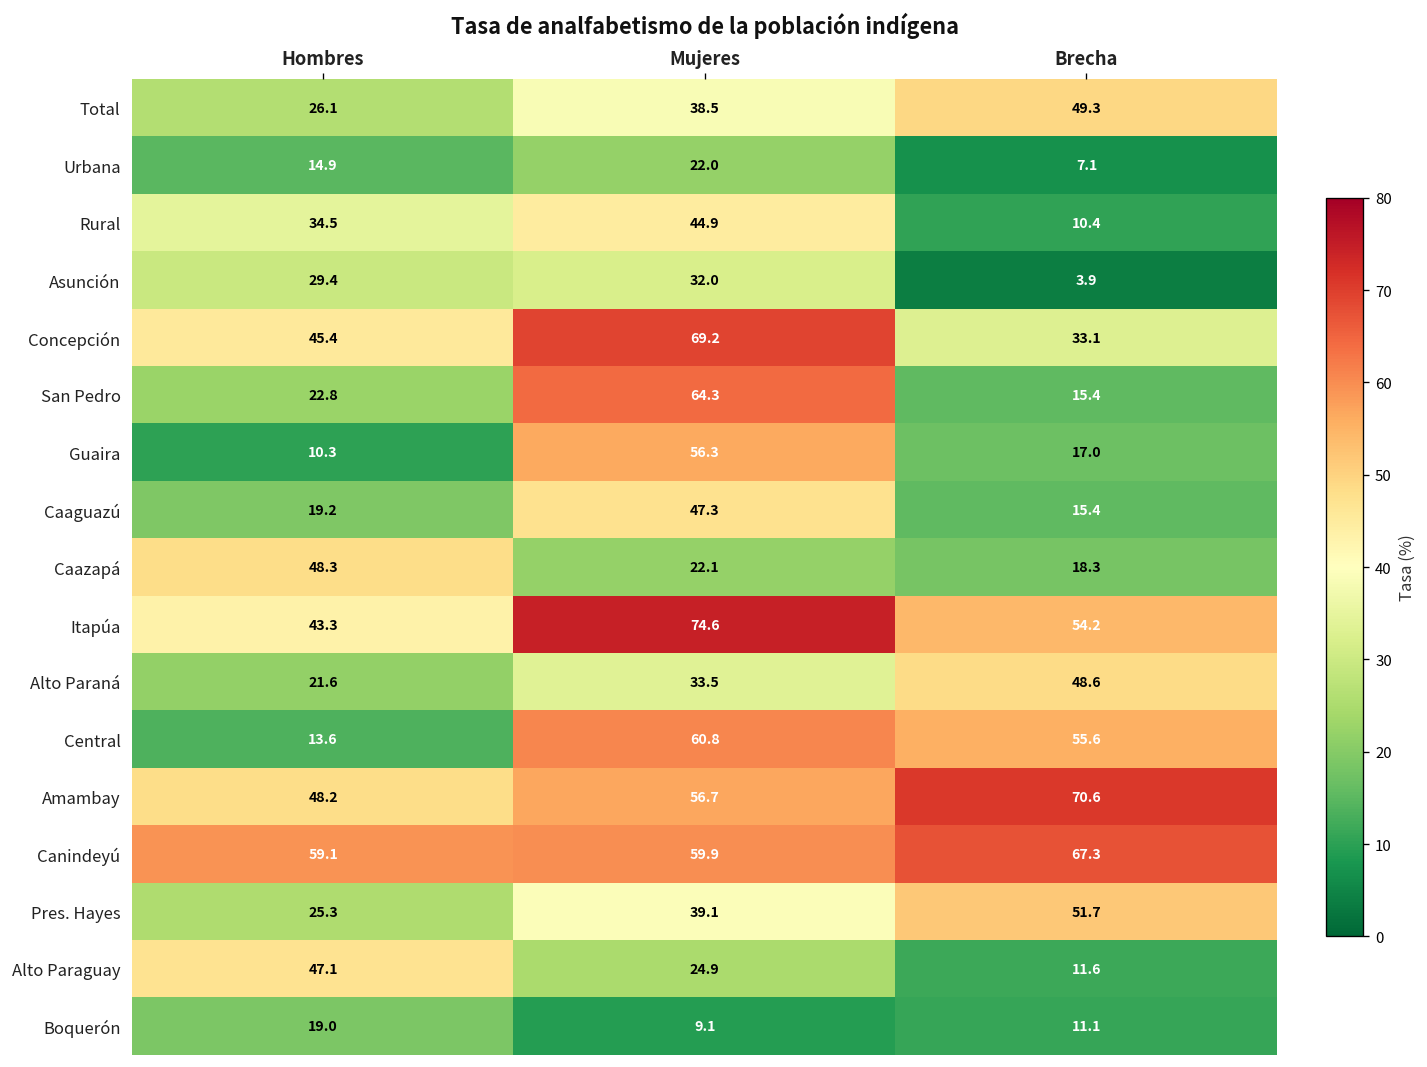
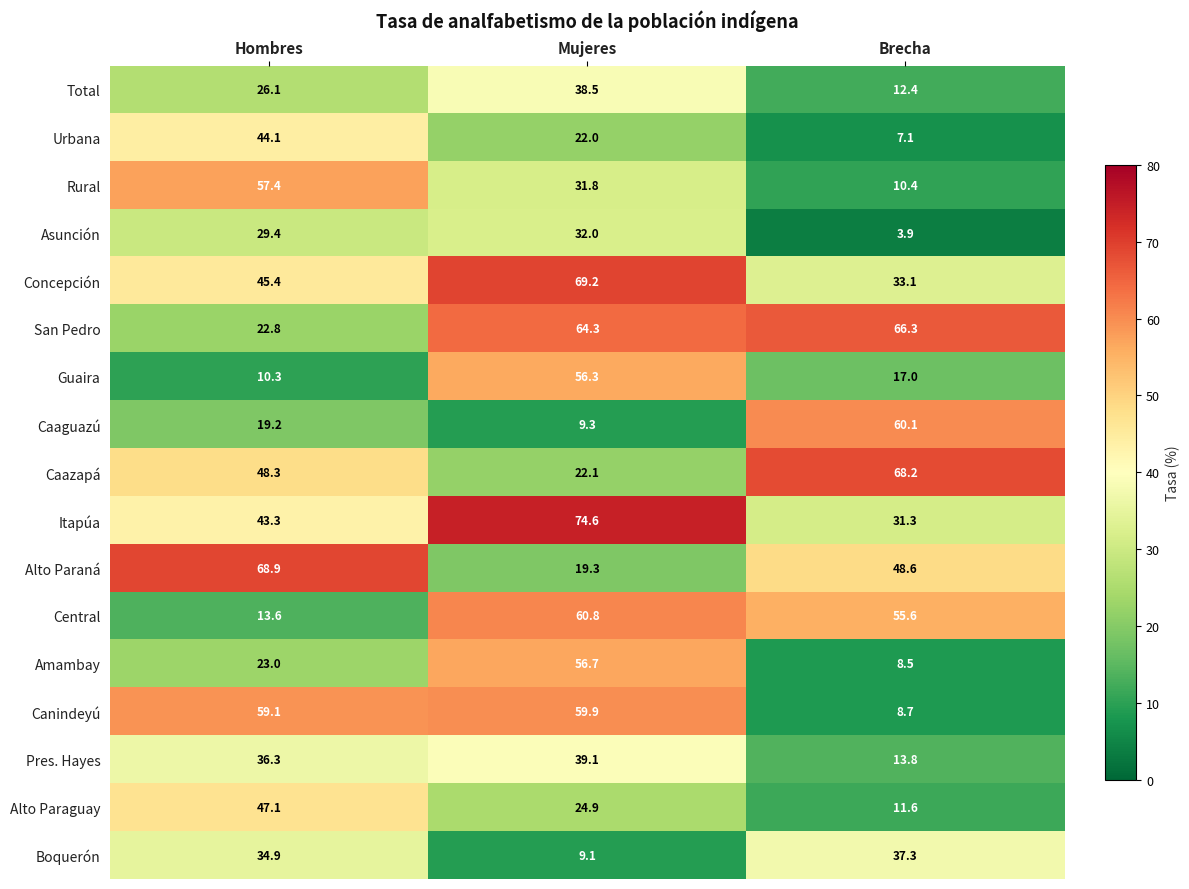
Total, Brecha: 49.3 -> 12.4
Urbana, Hombres: 14.9 -> 44.1
Rural, Hombres: 34.5 -> 57.4
Rural, Mujeres: 44.9 -> 31.8
San Pedro, Brecha: 15.4 -> 66.3
Caaguazú, Mujeres: 47.3 -> 9.3
Caaguazú, Brecha: 15.4 -> 60.1
Caazapá, Brecha: 18.3 -> 68.2
Itapúa, Brecha: 54.2 -> 31.3
Alto Paraná, Hombres: 21.6 -> 68.9
Alto Paraná, Mujeres: 33.5 -> 19.3
Amambay, Hombres: 48.2 -> 23.0
Amambay, Brecha: 70.6 -> 8.5
Canindeyú, Brecha: 67.3 -> 8.7
Pres. Hayes, Hombres: 25.3 -> 36.3
Pres. Hayes, Brecha: 51.7 -> 13.8
Boquerón, Hombres: 19.0 -> 34.9
Boquerón, Brecha: 11.1 -> 37.3
